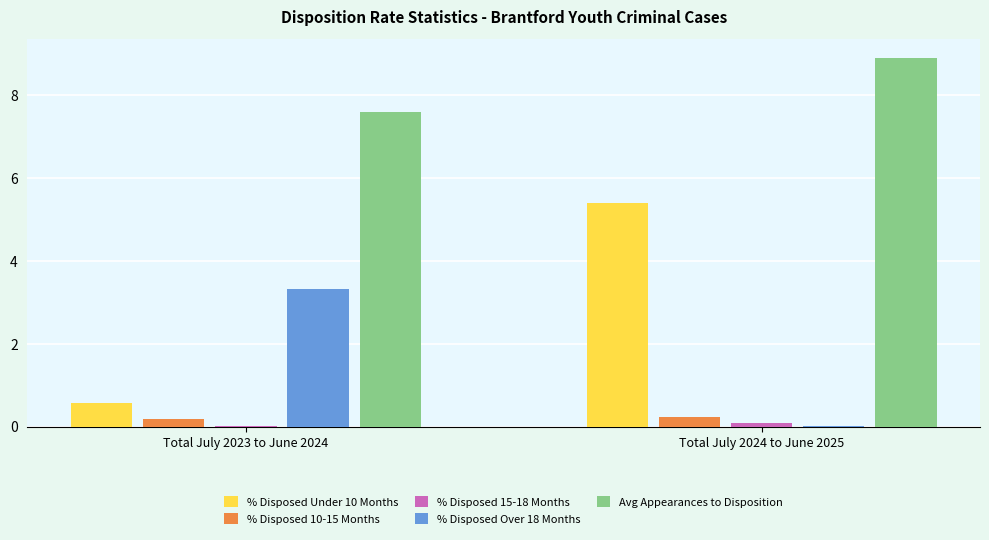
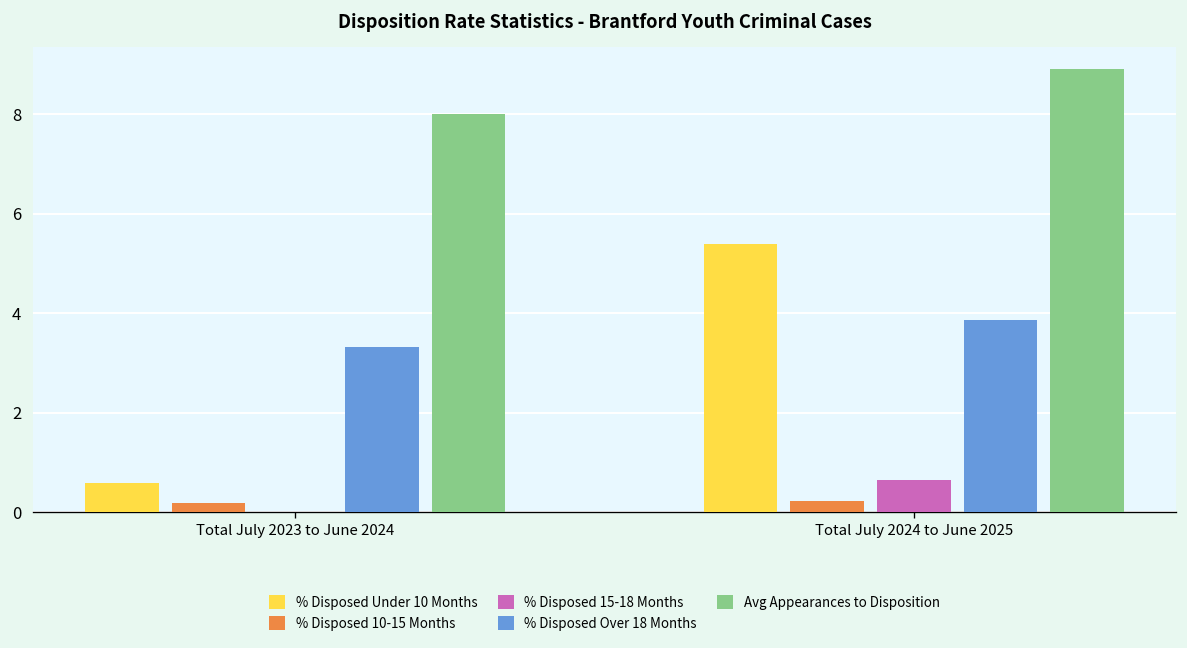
Avg Appearances to Disposition, Total July 2023 to June 2024: 7.6 -> 8.0
% Disposed 15-18 Months, Total July 2024 to June 2025: 0.1 -> 0.6
% Disposed Over 18 Months, Total July 2024 to June 2025: 0.0 -> 3.9
